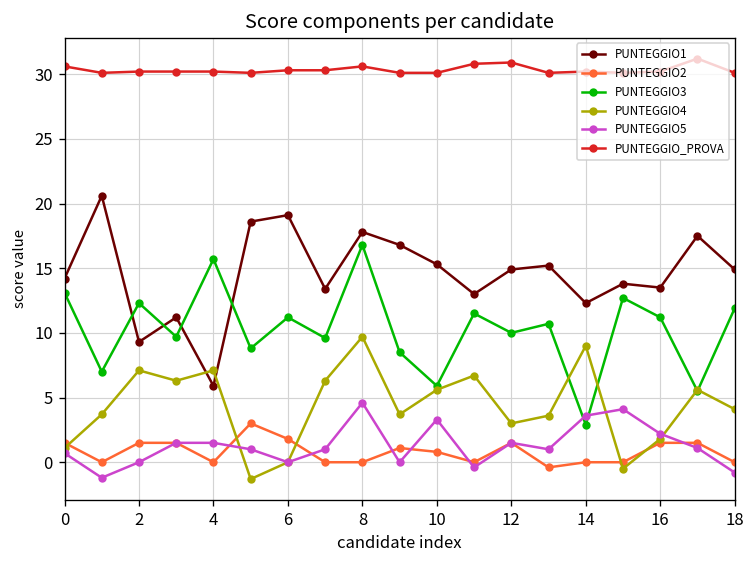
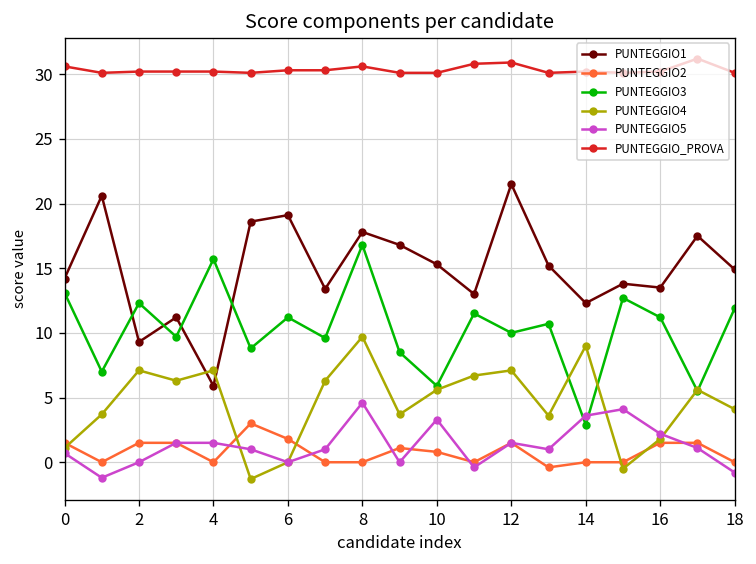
PUNTEGGIO1, 12: 14.9 -> 21.5
PUNTEGGIO4, 12: 3.0 -> 7.1
